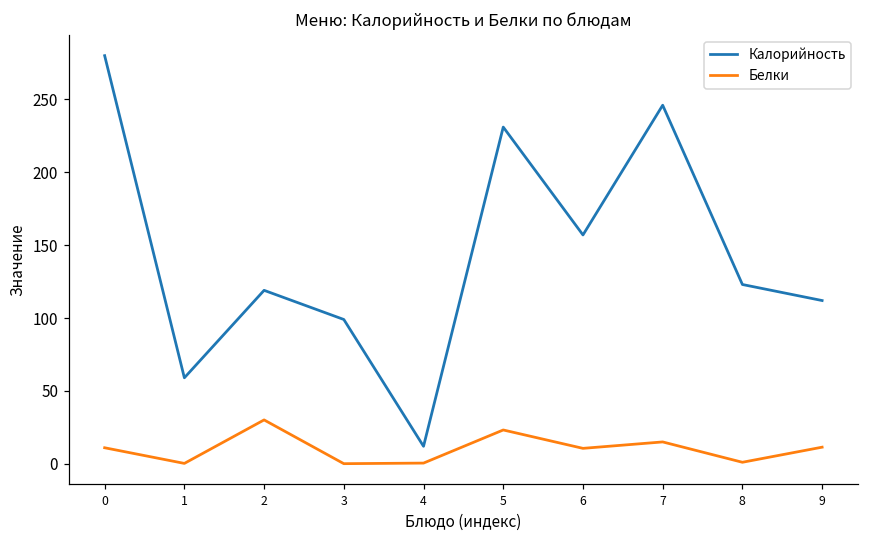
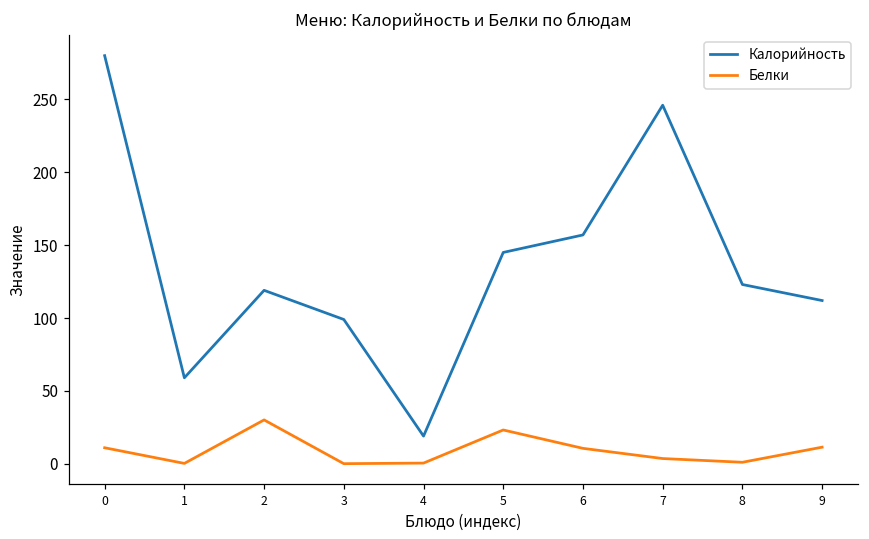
Калорийность, 4: 12 -> 19
Калорийность, 5: 231 -> 145
Белки, 7: 15 -> 4
